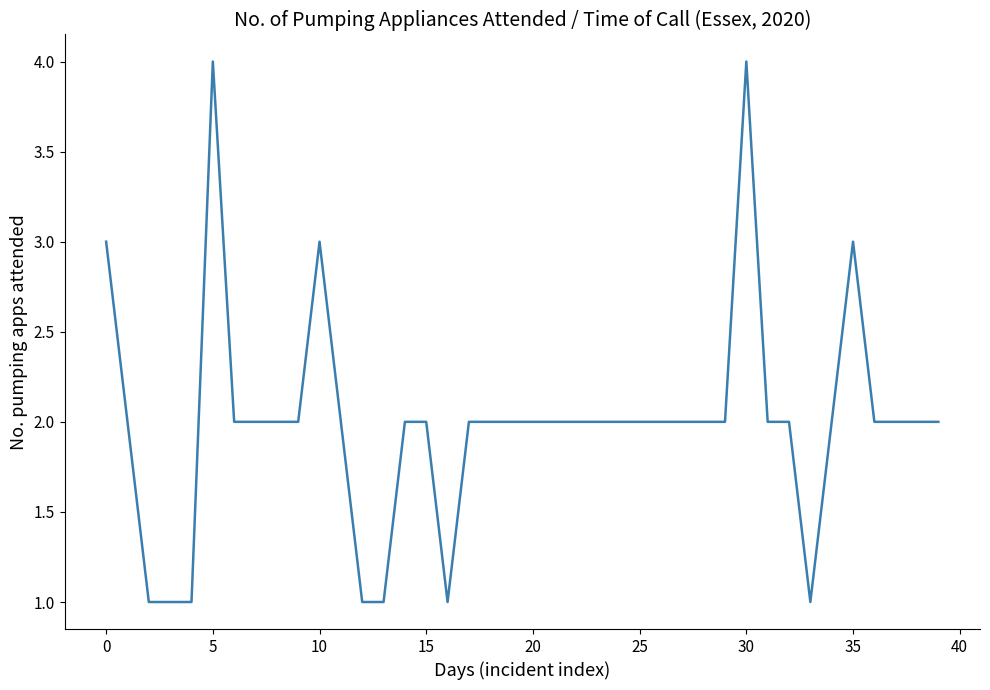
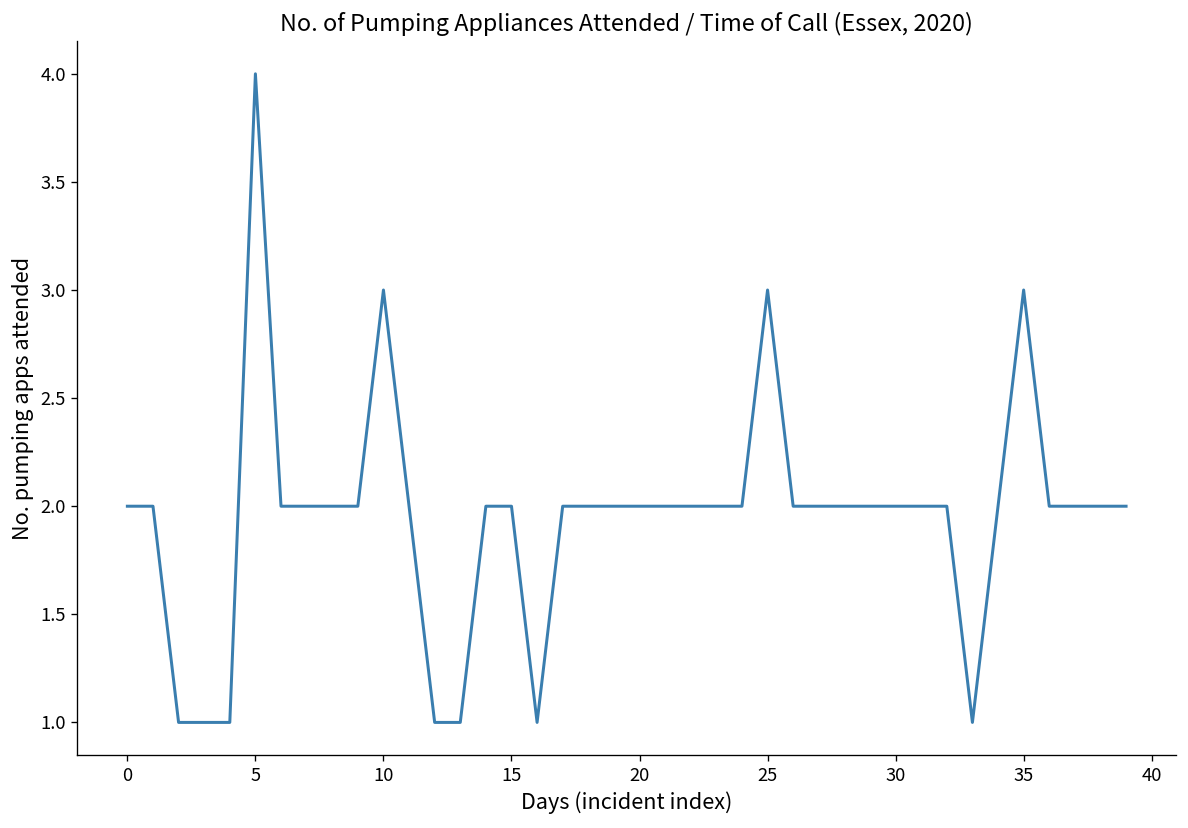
0: 3 -> 2
25: 2 -> 3
30: 4 -> 2
